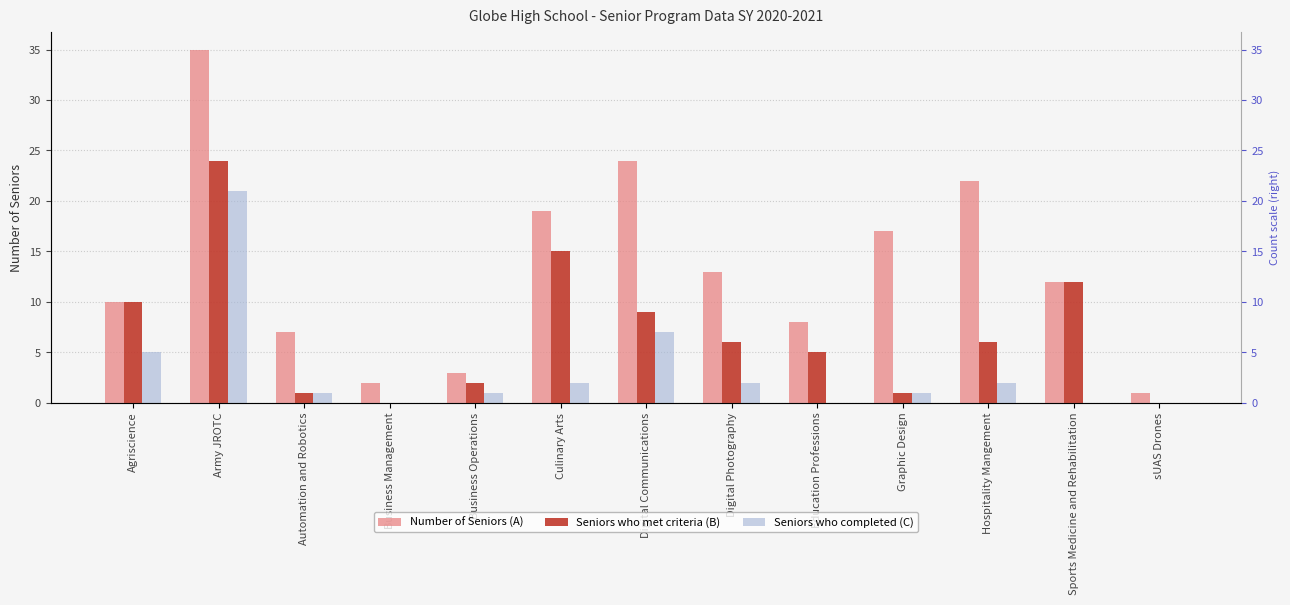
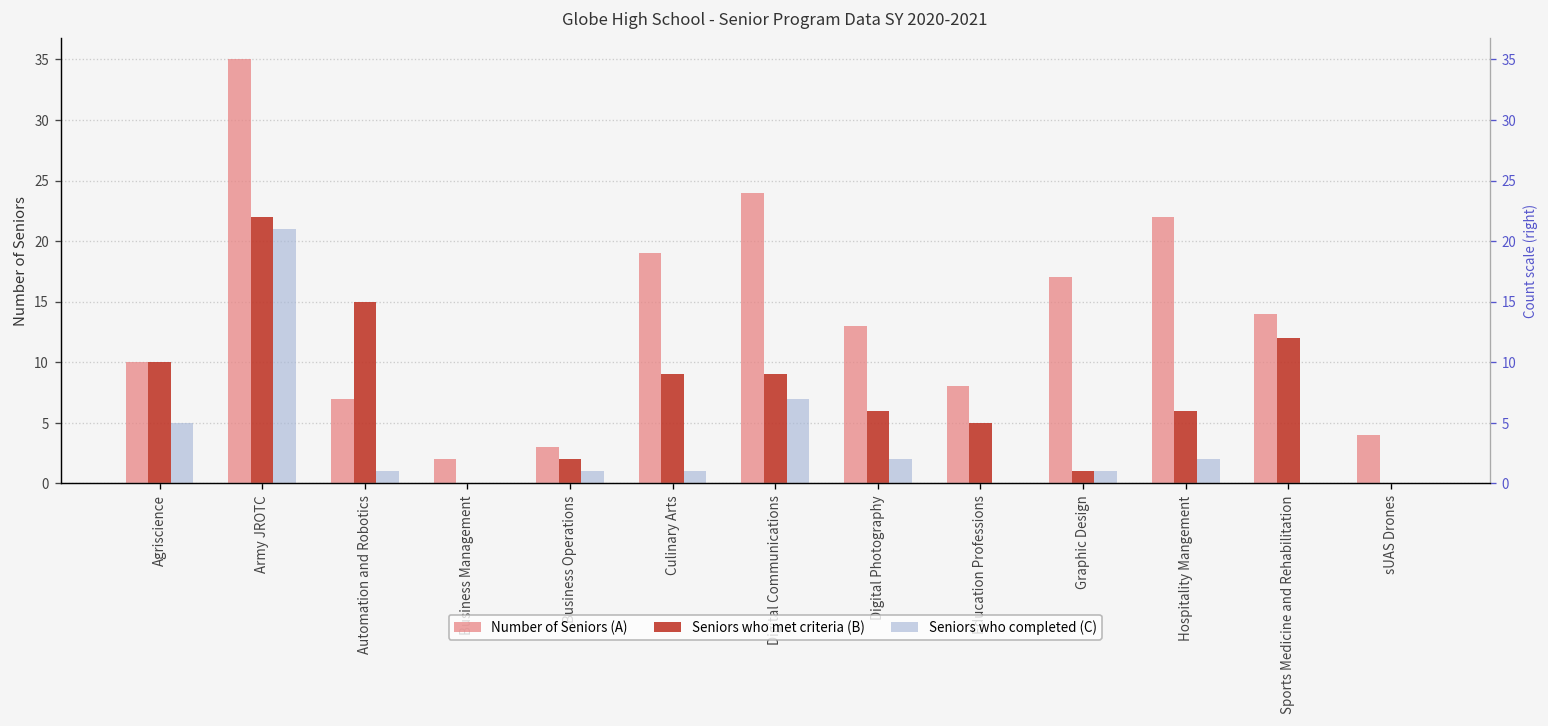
Seniors who met criteria (B), Army JROTC: 24 -> 22
Seniors who met criteria (B), Automation and Robotics: 1 -> 15
Seniors who met criteria (B), Culinary Arts: 15 -> 9
Seniors who completed (C), Culinary Arts: 2 -> 1
Number of Seniors (A), Sports Medicine and Rehabilitation: 12 -> 14
Number of Seniors (A), sUAS Drones: 1 -> 4
